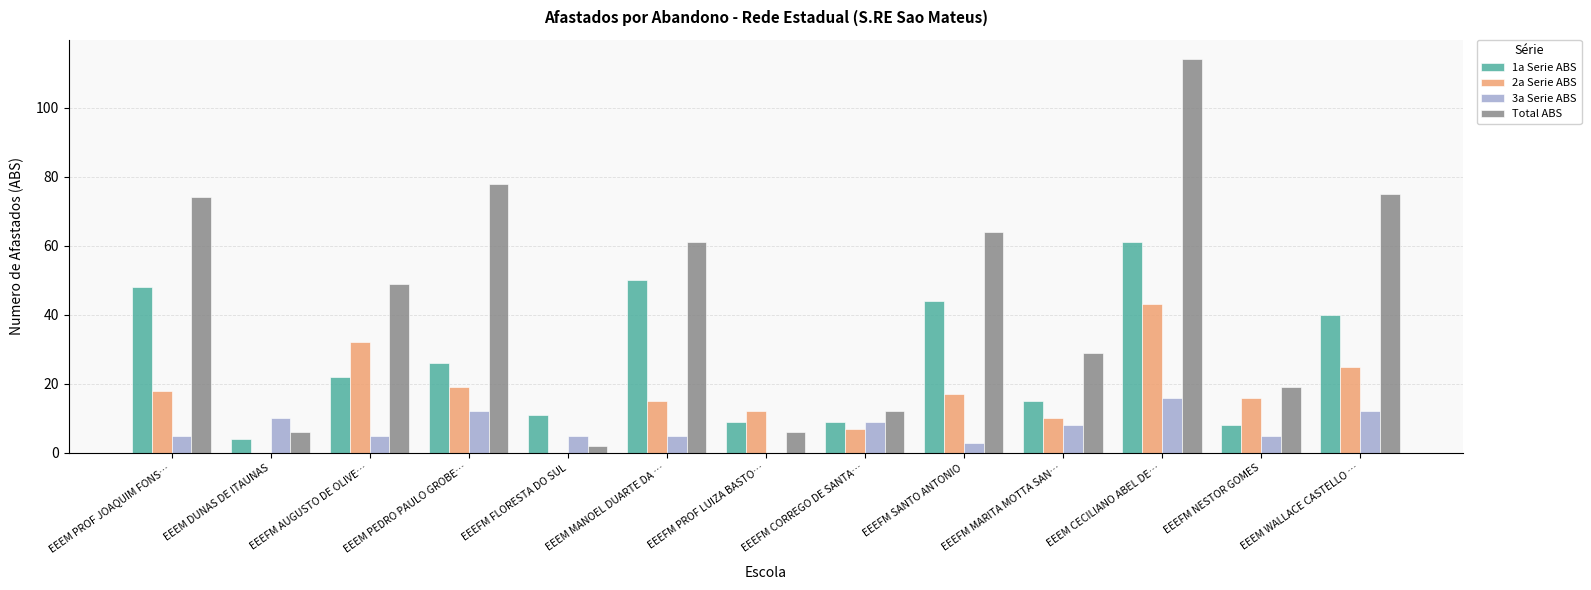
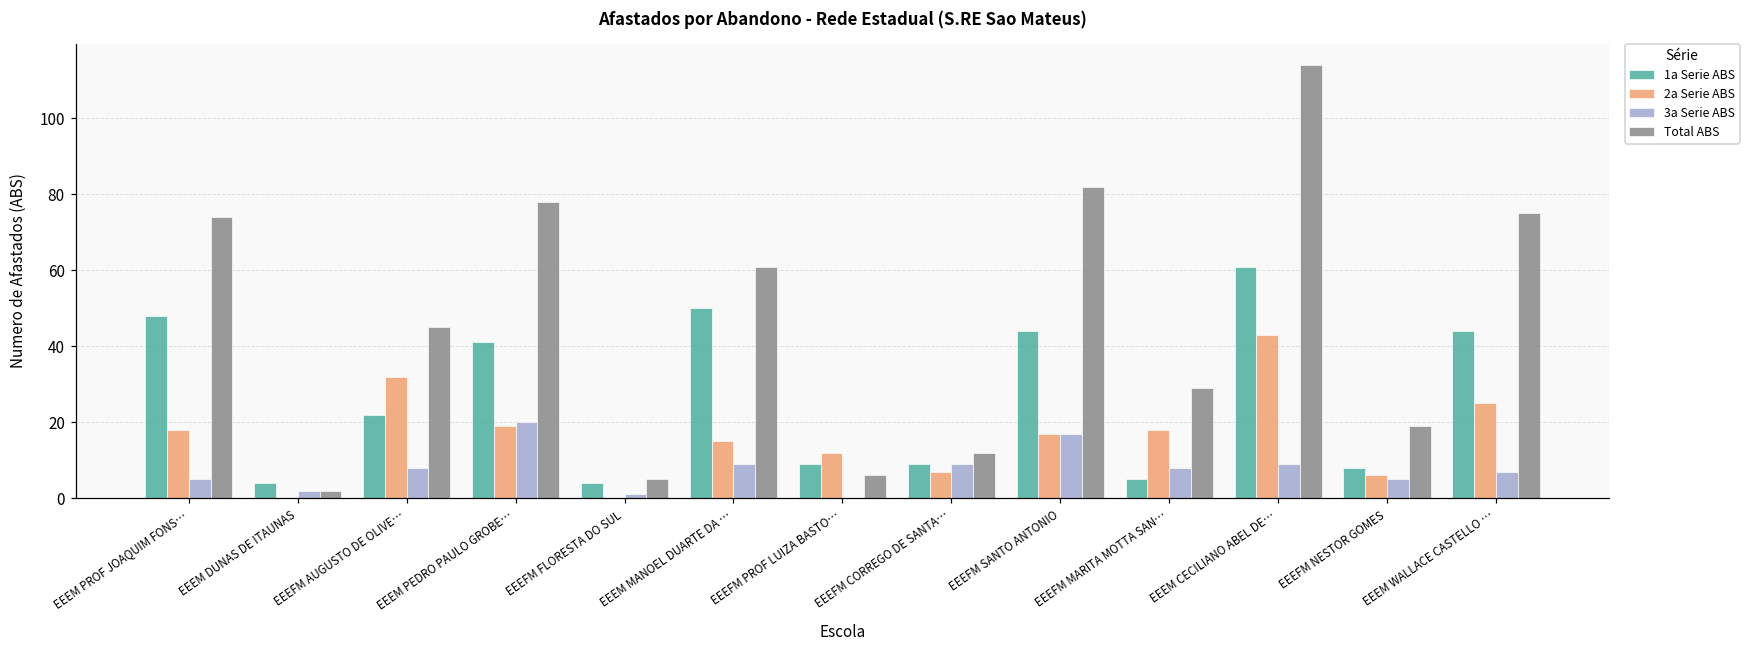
3a Serie ABS, EEEM DUNAS DE ITAUNAS: 10 -> 2
Total ABS, EEEM DUNAS DE ITAUNAS: 6 -> 2
3a Serie ABS, EEEFM AUGUSTO DE OLIVE…: 5 -> 8
Total ABS, EEEFM AUGUSTO DE OLIVE…: 49 -> 45
1a Serie ABS, EEEM PEDRO PAULO GROBE…: 26 -> 41
3a Serie ABS, EEEM PEDRO PAULO GROBE…: 12 -> 20
1a Serie ABS, EEEFM FLORESTA DO SUL: 11 -> 4
3a Serie ABS, EEEFM FLORESTA DO SUL: 5 -> 1
Total ABS, EEEFM FLORESTA DO SUL: 2 -> 5
3a Serie ABS, EEEM MANOEL DUARTE DA …: 5 -> 9
3a Serie ABS, EEEFM SANTO ANTONIO: 3 -> 17
Total ABS, EEEFM SANTO ANTONIO: 64 -> 82
1a Serie ABS, EEEFM MARITA MOTTA SAN…: 15 -> 5
2a Serie ABS, EEEFM MARITA MOTTA SAN…: 10 -> 18
3a Serie ABS, EEEM CECILIANO ABEL DE…: 16 -> 9
2a Serie ABS, EEEFM NESTOR GOMES: 16 -> 6
1a Serie ABS, EEEM WALLACE CASTELLO …: 40 -> 44
3a Serie ABS, EEEM WALLACE CASTELLO …: 12 -> 7
